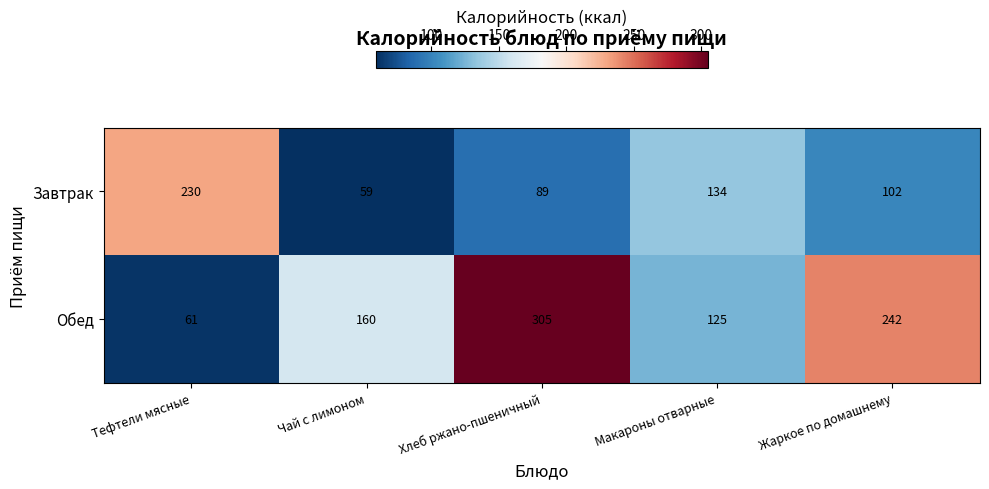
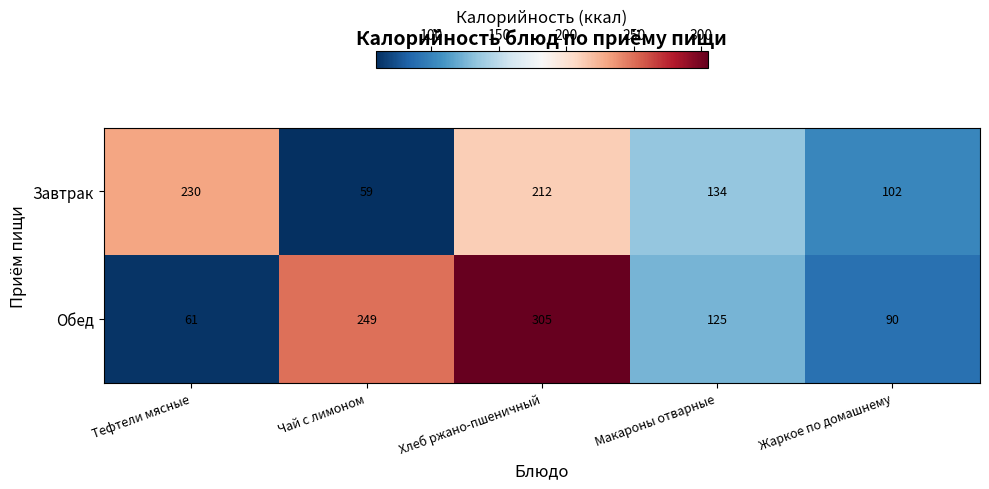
Завтрак, Хлеб ржано-пшеничный: 89 -> 212
Обед, Чай с лимоном: 160 -> 249
Обед, Жаркое по домашнему: 242 -> 90
